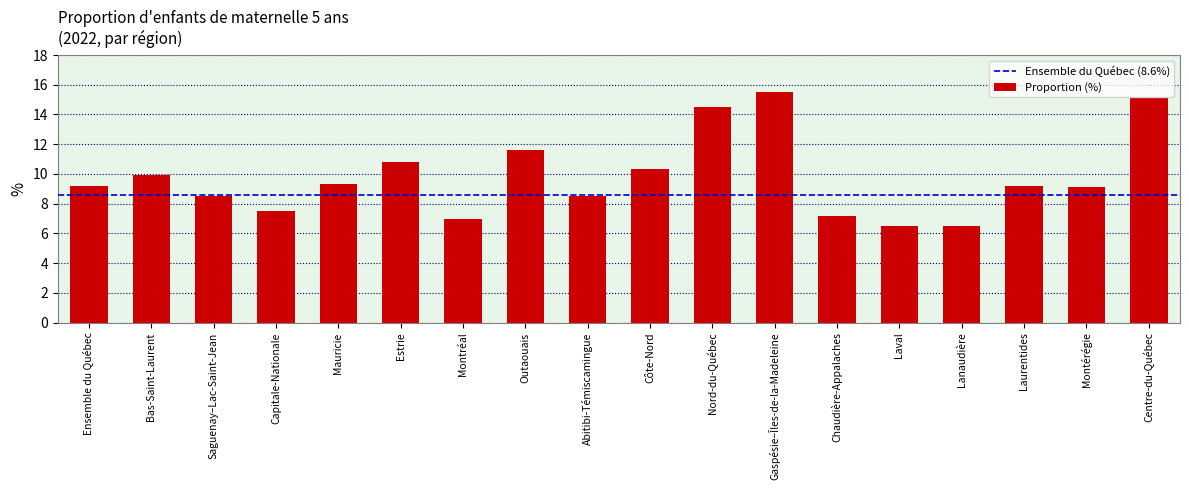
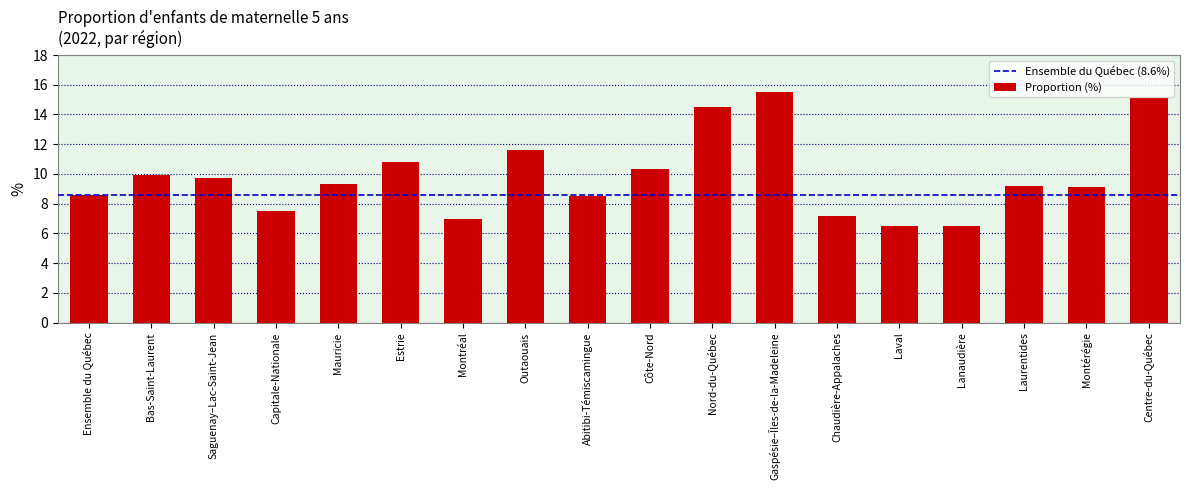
Ensemble du Québec: 9.2 -> 8.6
Saguenay–Lac-Saint-Jean: 8.5 -> 9.7
